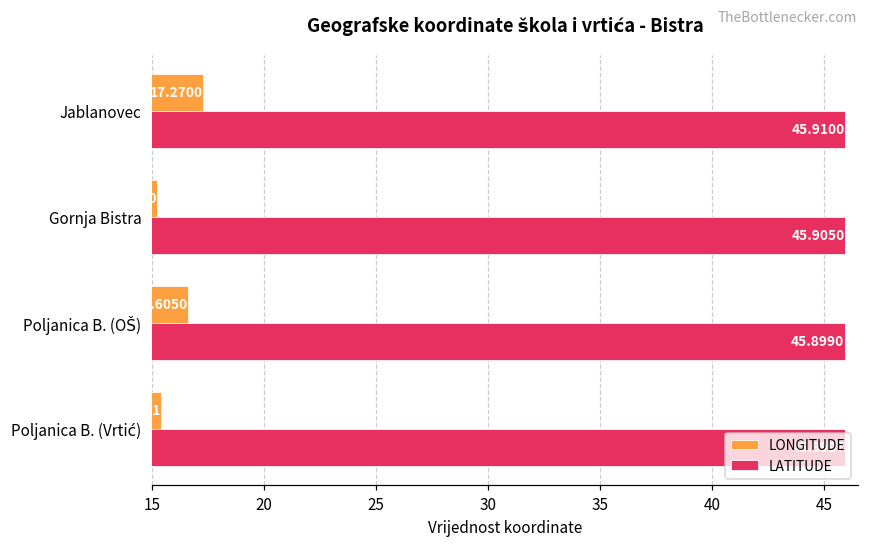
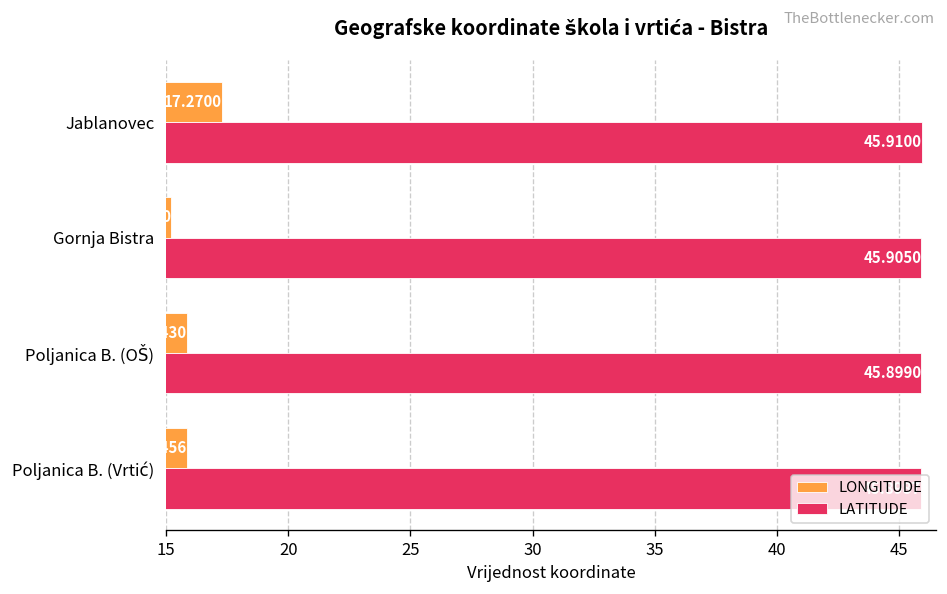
LONGITUDE, Poljanica B. (OŠ): 16.6 -> 15.8
LONGITUDE, Poljanica B. (Vrtić): 15.4 -> 15.8
